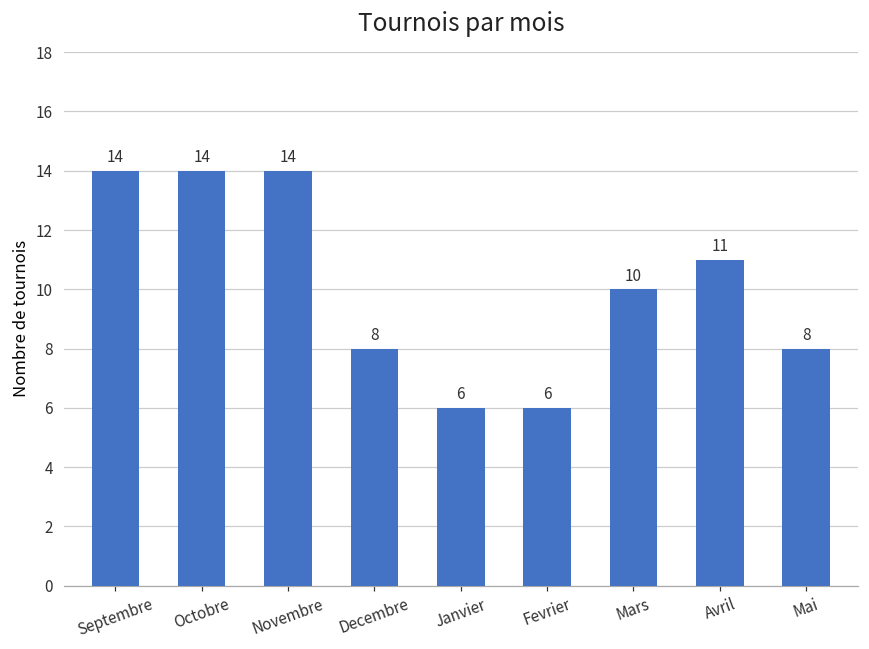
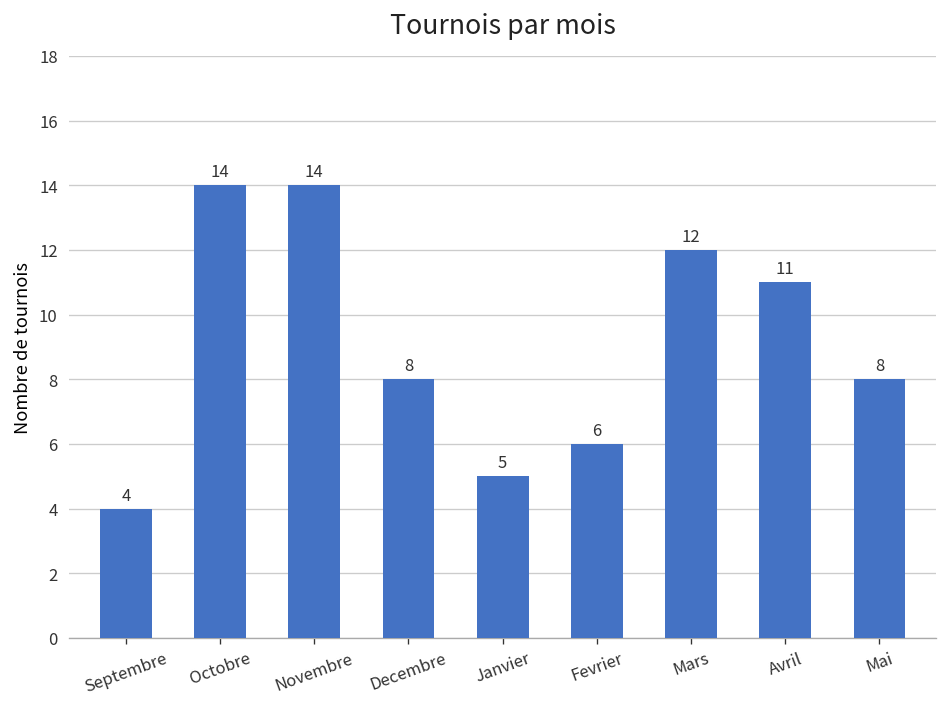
Septembre: 14 -> 4
Janvier: 6 -> 5
Mars: 10 -> 12
